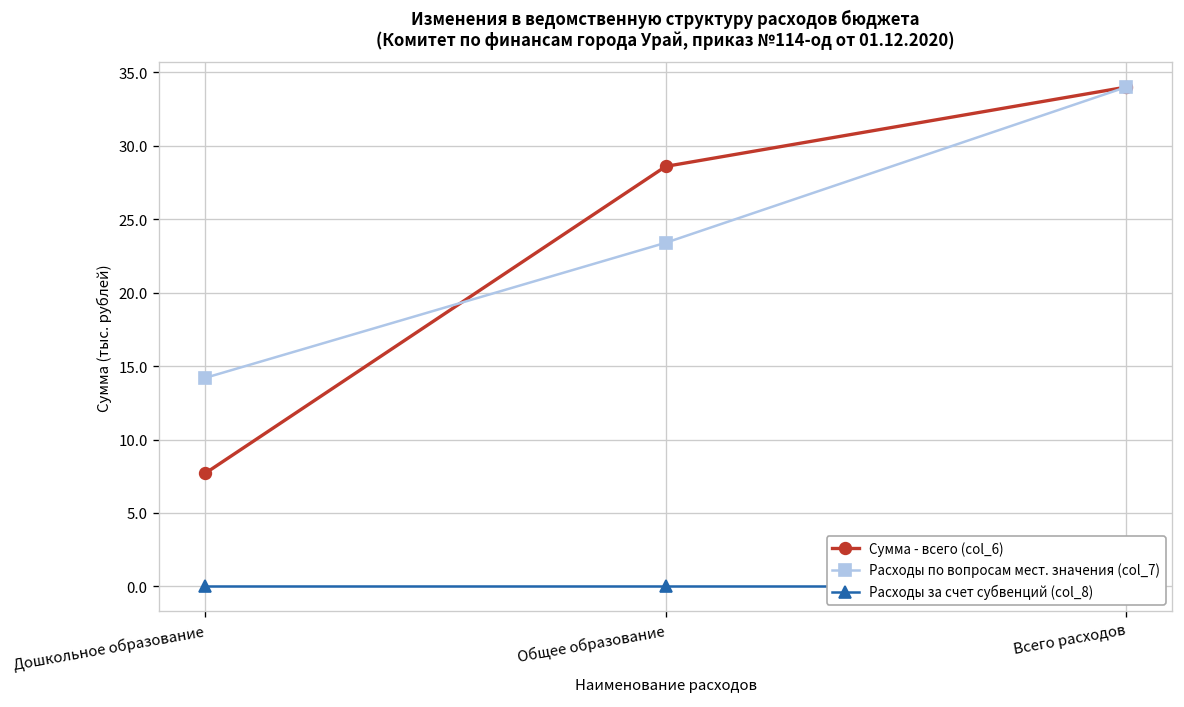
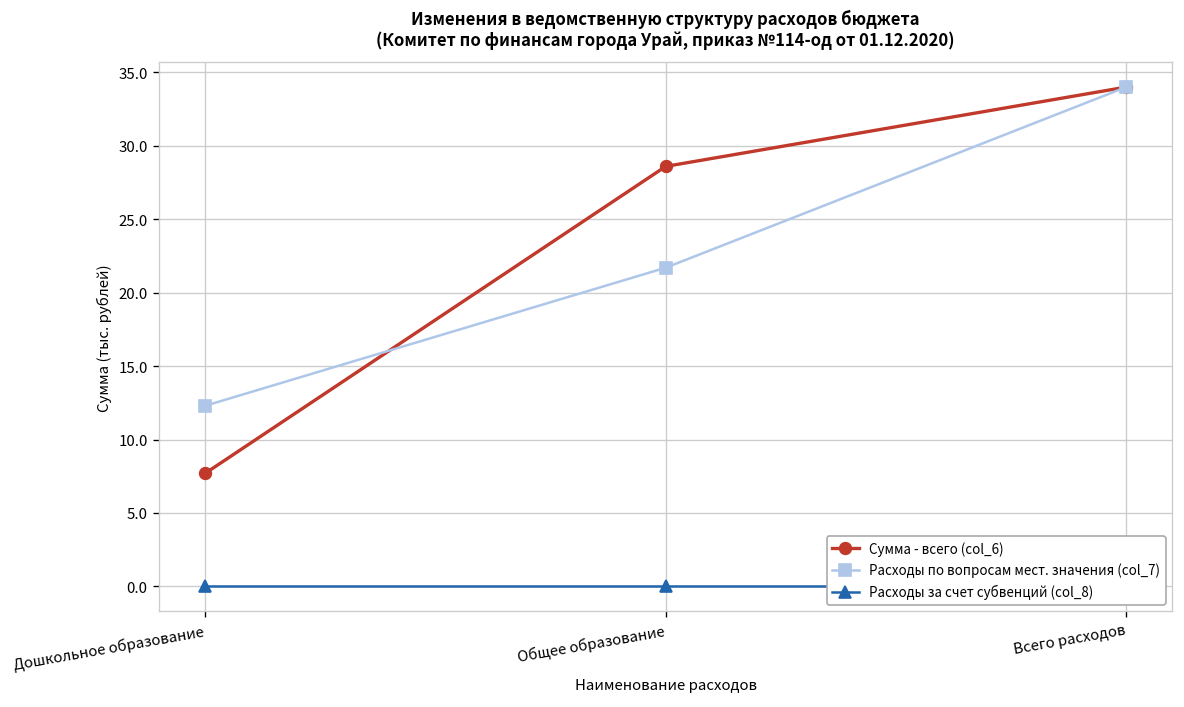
Расходы по вопросам мест. значения (col_7), Дошкольное образование: 14.2 -> 12.3
Расходы по вопросам мест. значения (col_7), Общее образование: 23.4 -> 21.7
